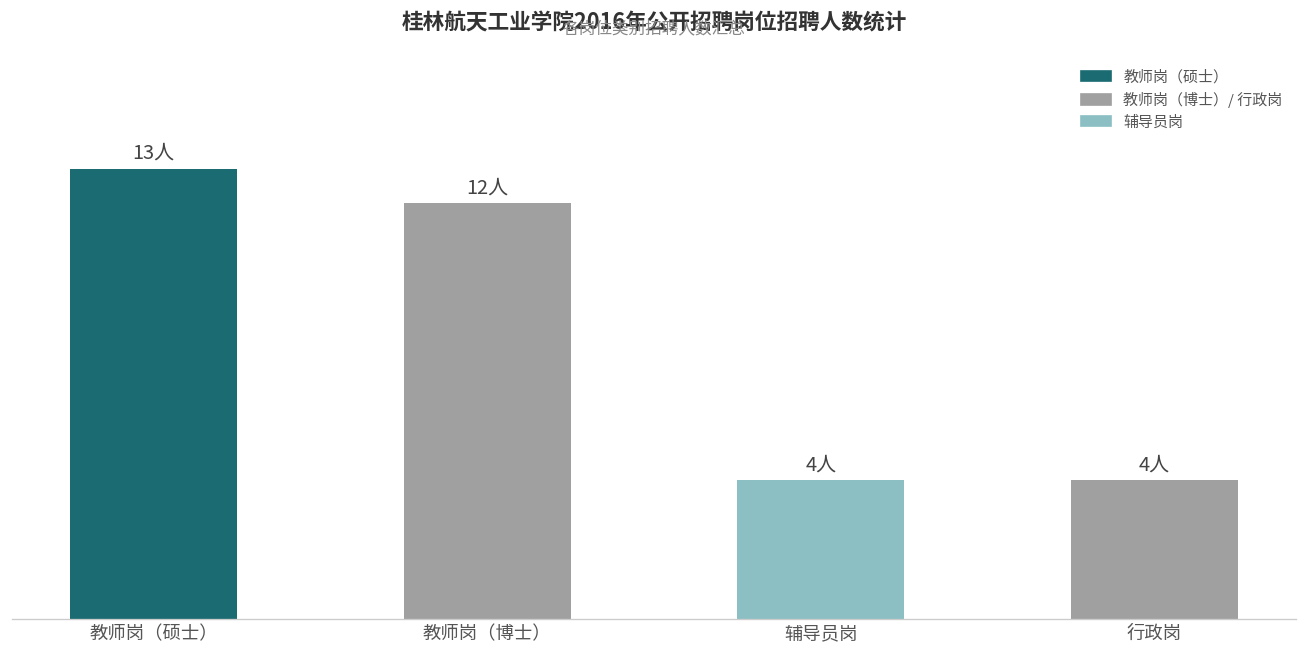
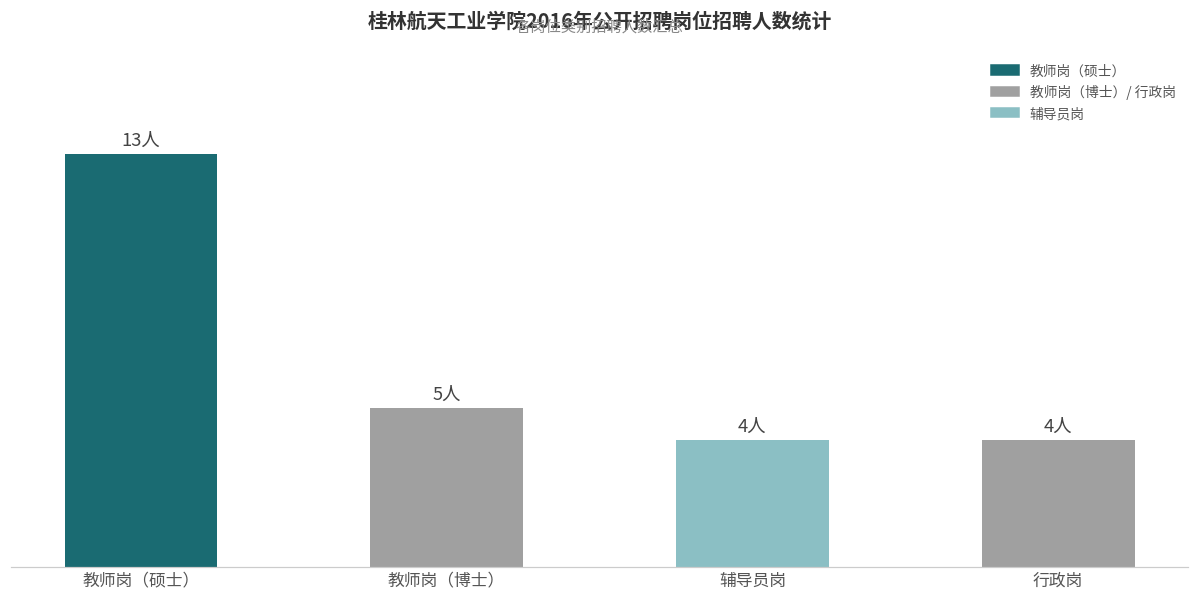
教师岗（博士）: 12人 -> 5人
